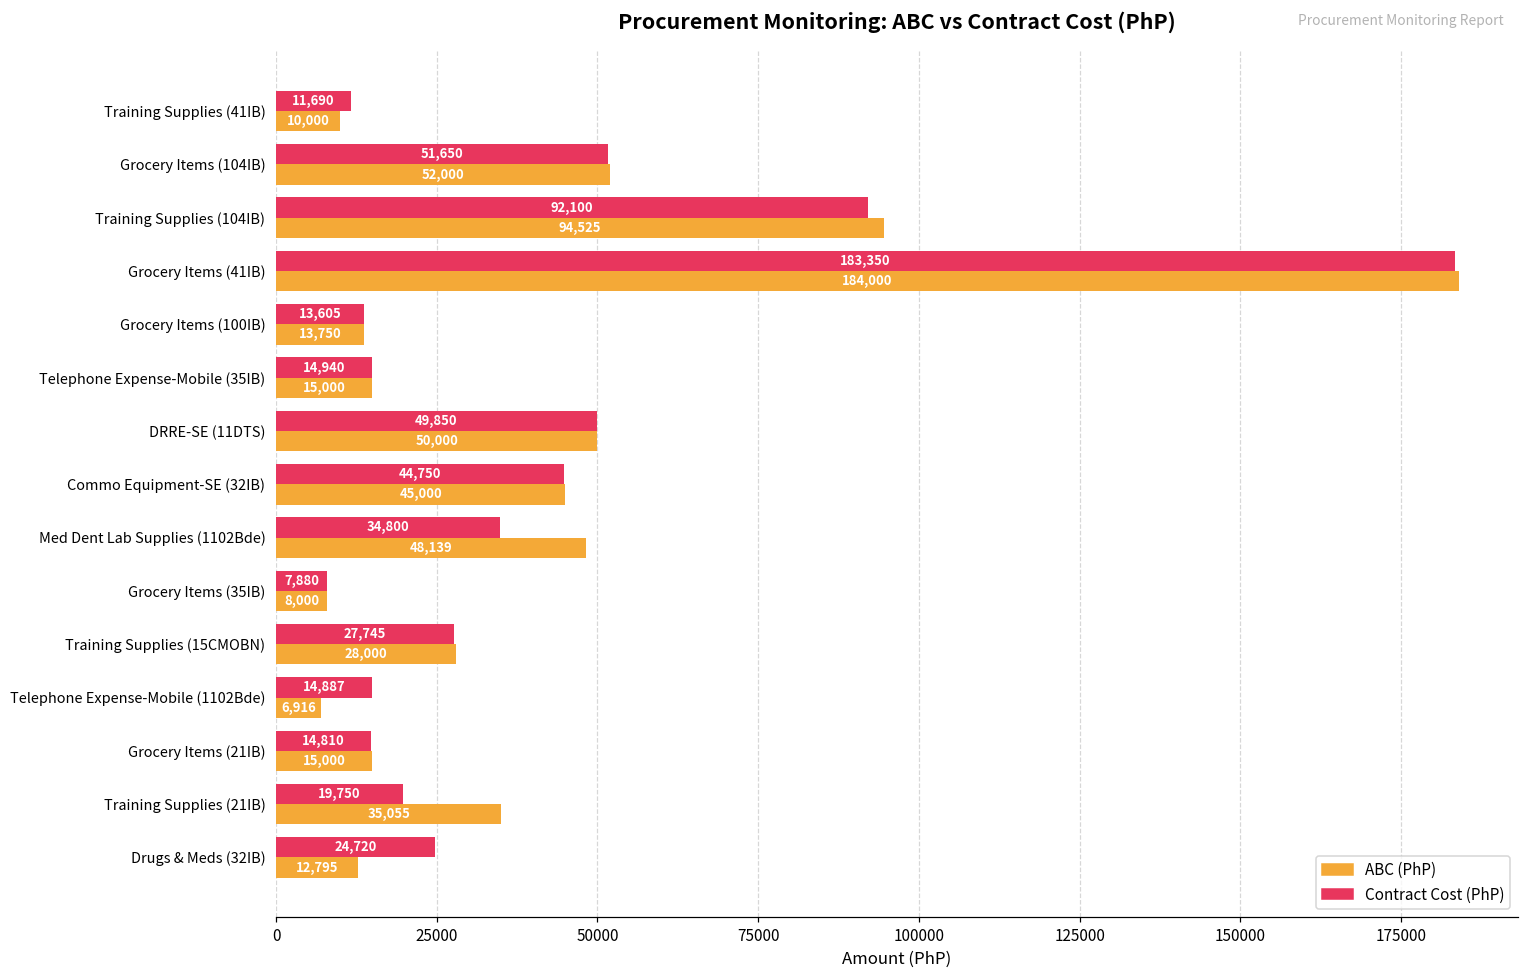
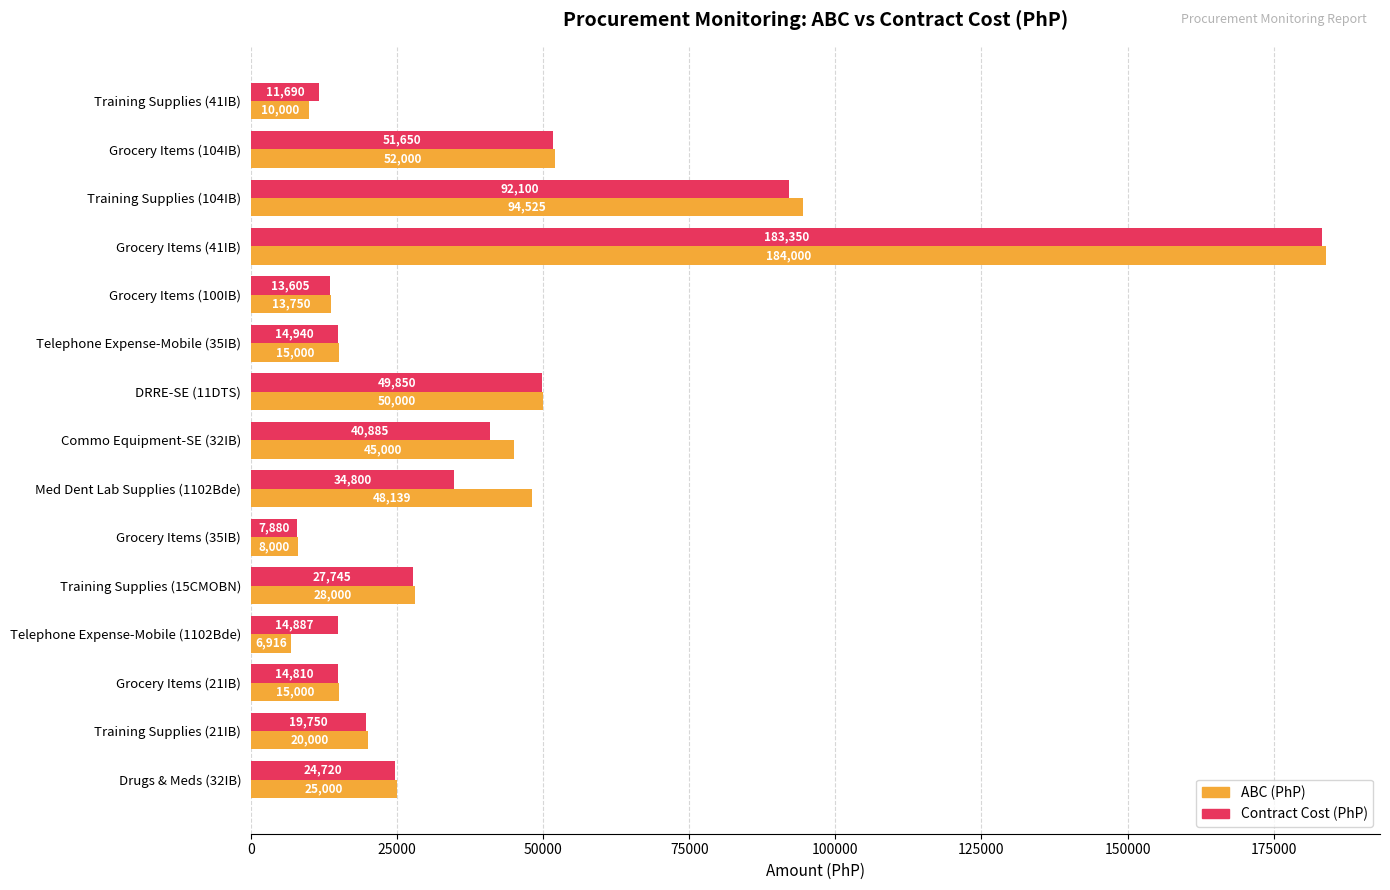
Contract Cost (PhP), Commo Equipment-SE (32IB): 44,750 -> 40,885
ABC (PhP), Training Supplies (21IB): 35,055 -> 20,000
ABC (PhP), Drugs & Meds (32IB): 12,795 -> 25,000
